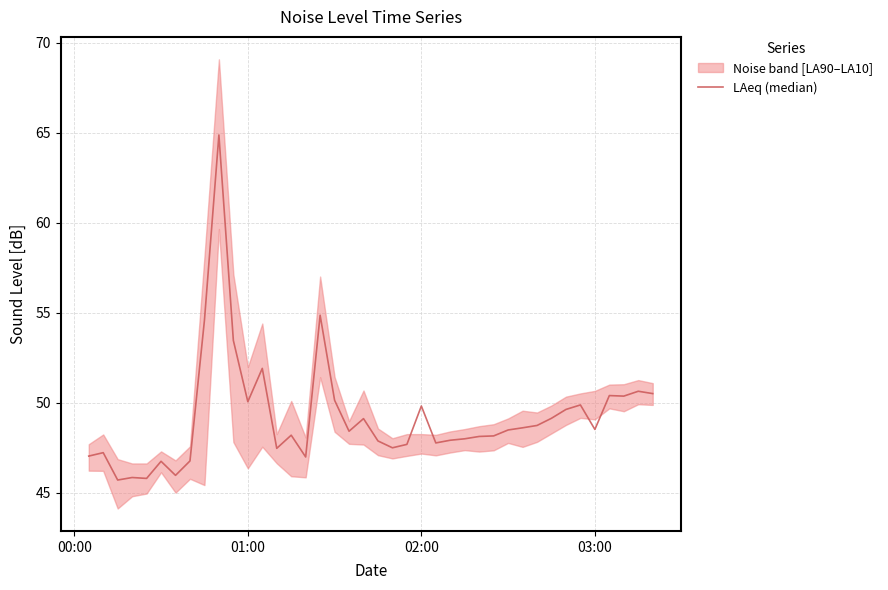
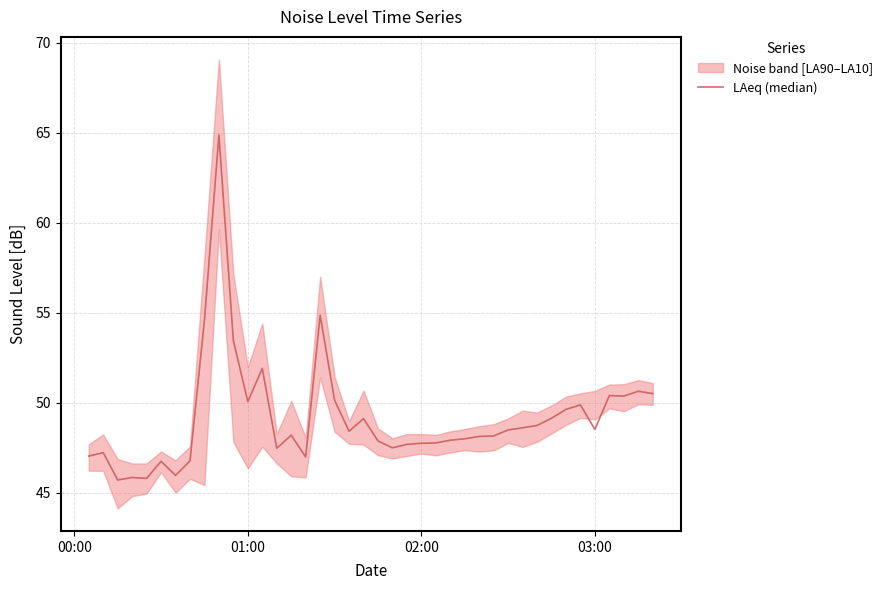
LAeq (median), 02:00: 49.8 -> 47.8
